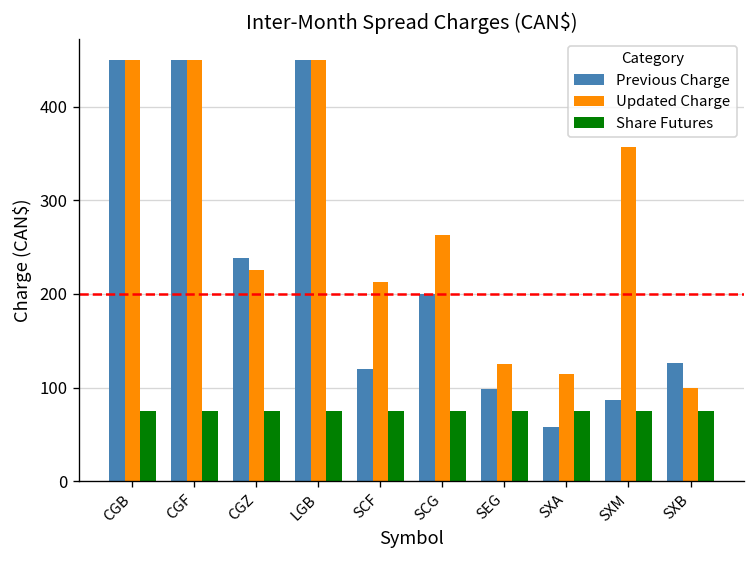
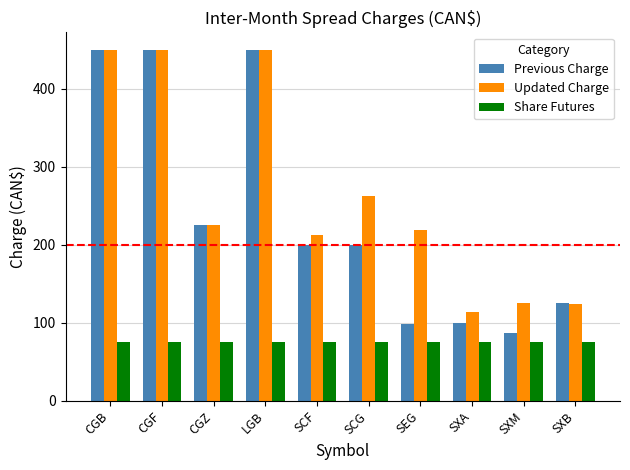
Previous Charge, CGZ: 240 -> 230
Previous Charge, SCF: 120 -> 200
Updated Charge, SEG: 130 -> 220
Previous Charge, SXA: 60 -> 100
Updated Charge, SXM: 360 -> 130
Updated Charge, SXB: 100 -> 120
